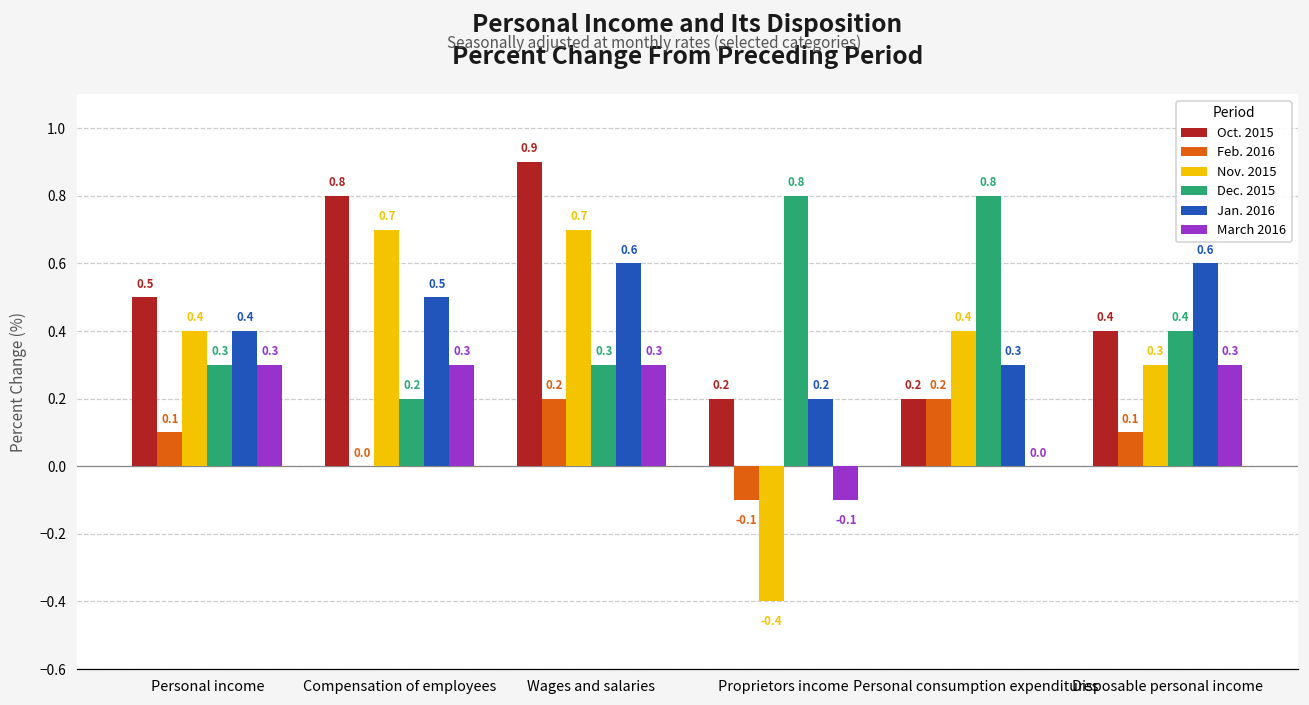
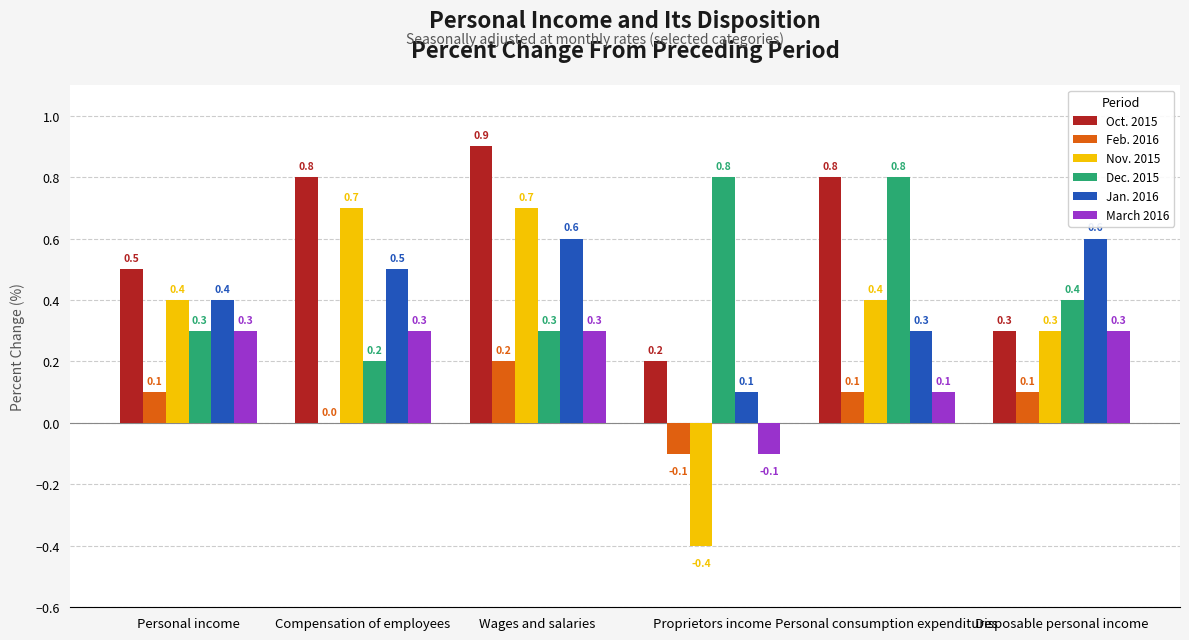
Jan. 2016, Proprietors income: 0.2 -> 0.1
Oct. 2015, Personal consumption expenditures: 0.2 -> 0.8
Feb. 2016, Personal consumption expenditures: 0.2 -> 0.1
March 2016, Personal consumption expenditures: 0.0 -> 0.1
Oct. 2015, Disposable personal income: 0.4 -> 0.3
